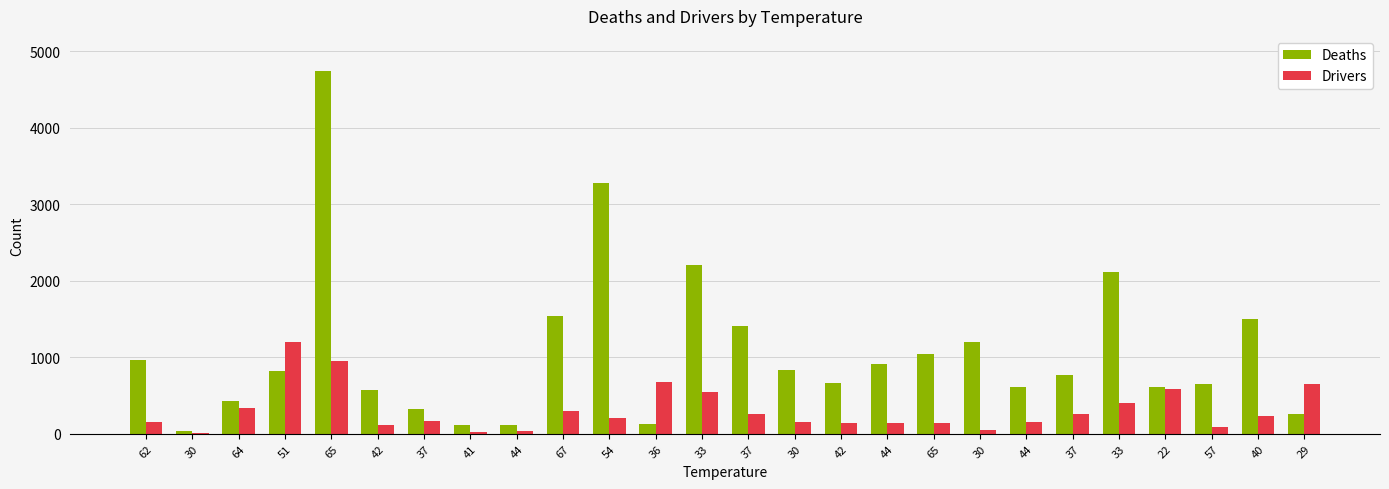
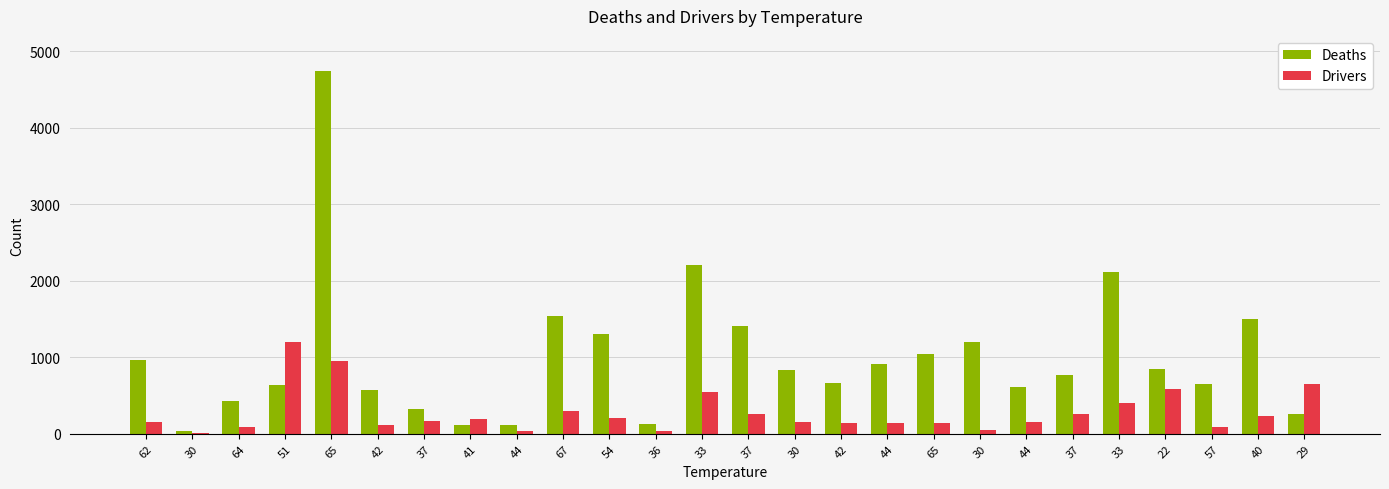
Drivers, 64: 300 -> 100
Deaths, 51: 800 -> 600
Drivers, 41: 0 -> 200
Deaths, 54: 3300 -> 1300
Drivers, 36: 700 -> 0
Deaths, 22: 600 -> 800
